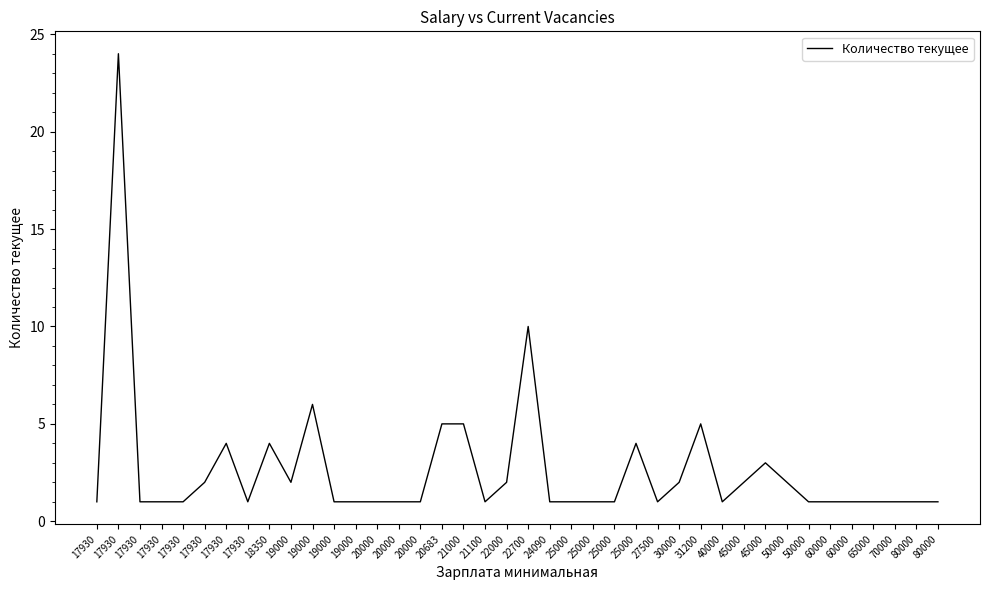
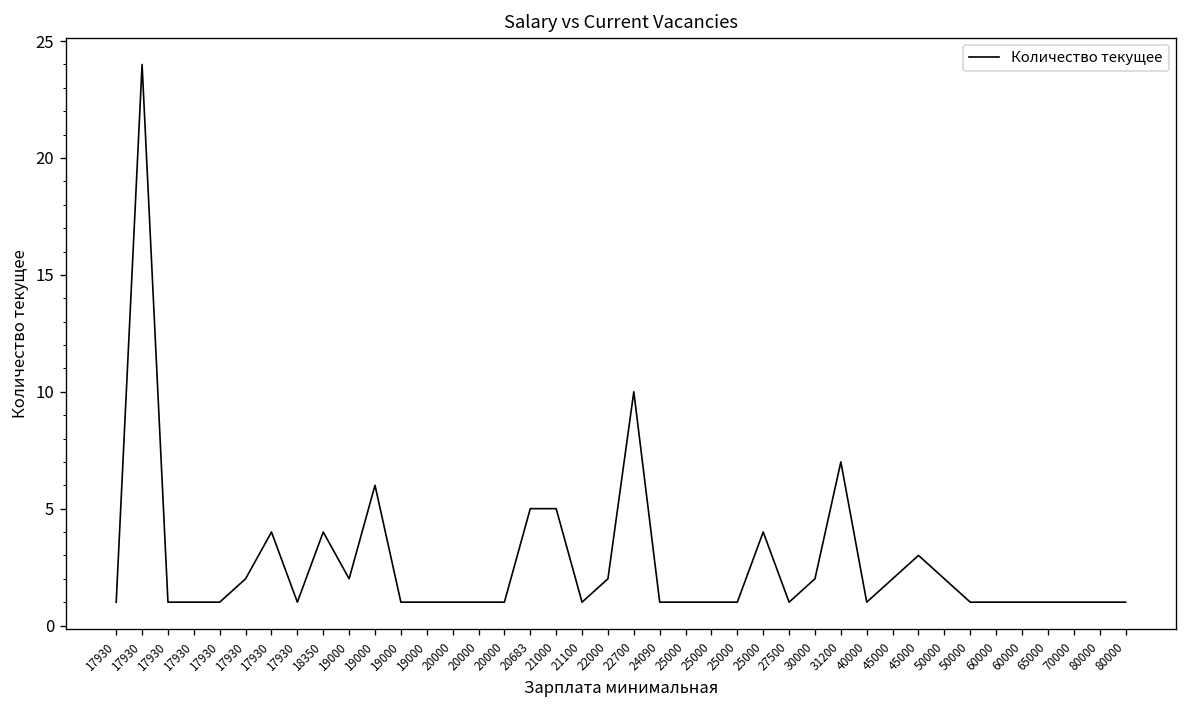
31200: 5 -> 7
